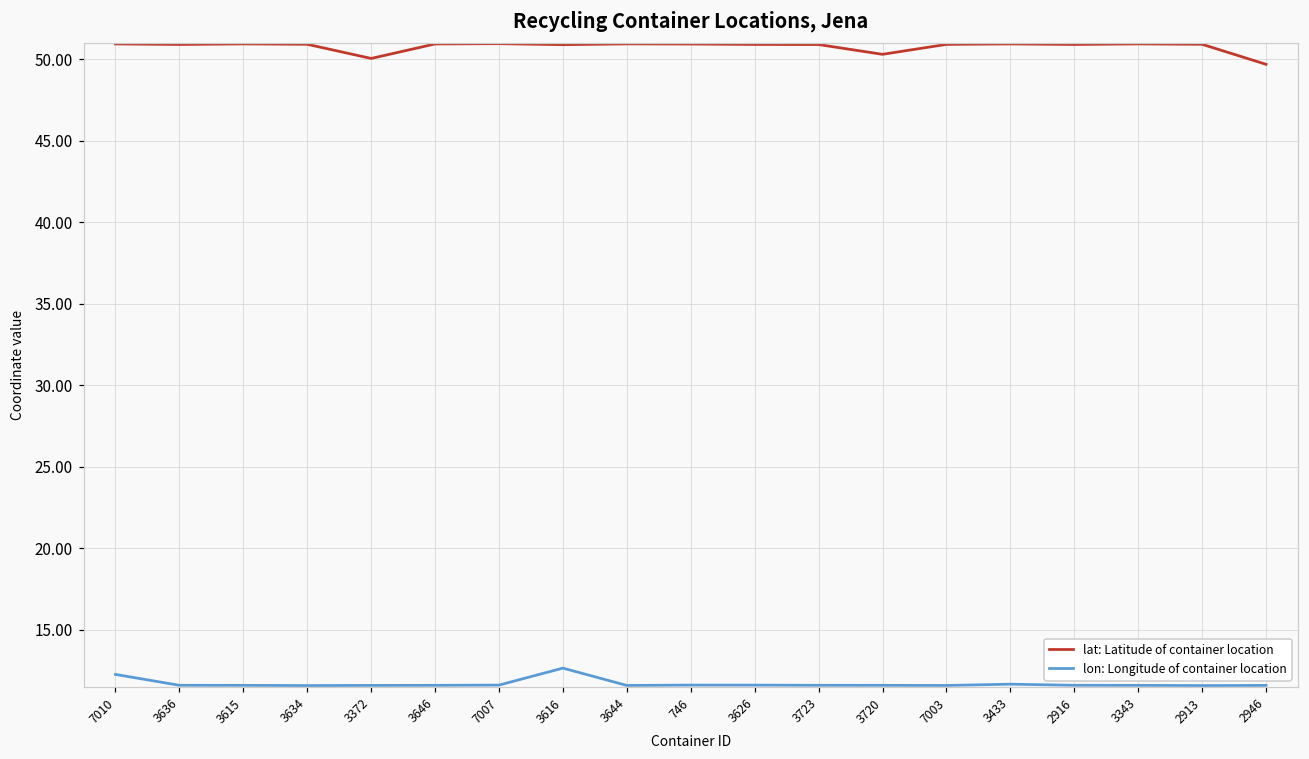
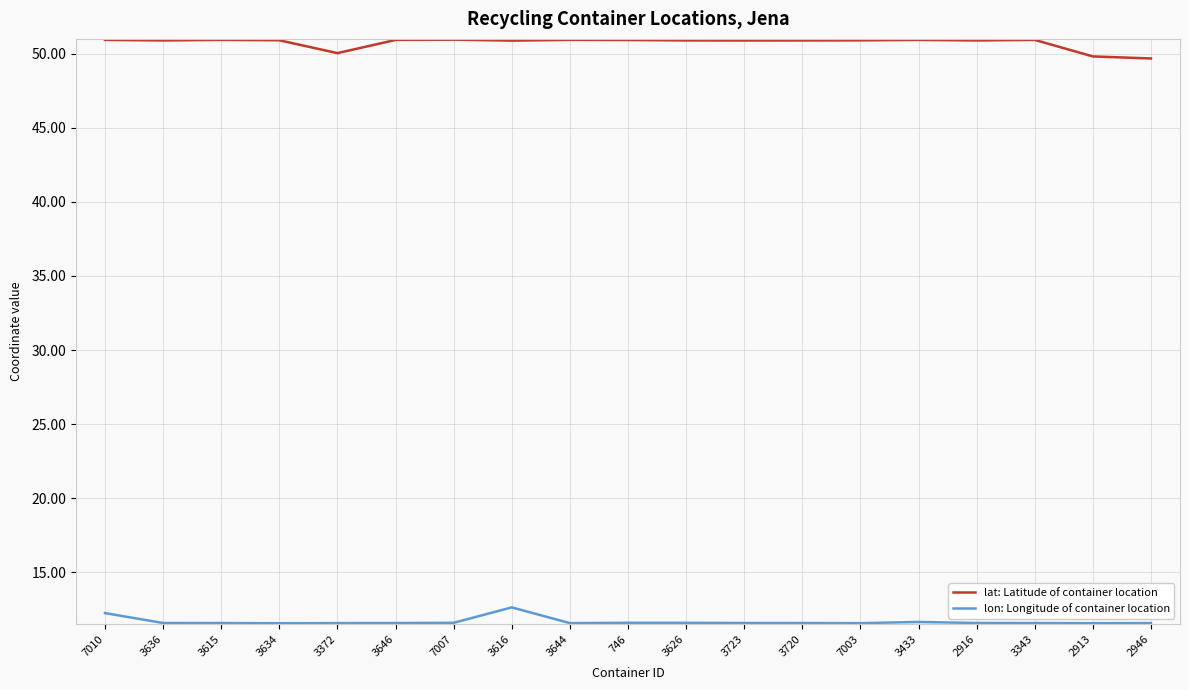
lat: Latitude of container location, 3720: 50.3 -> 50.9
lat: Latitude of container location, 2913: 50.9 -> 49.8
